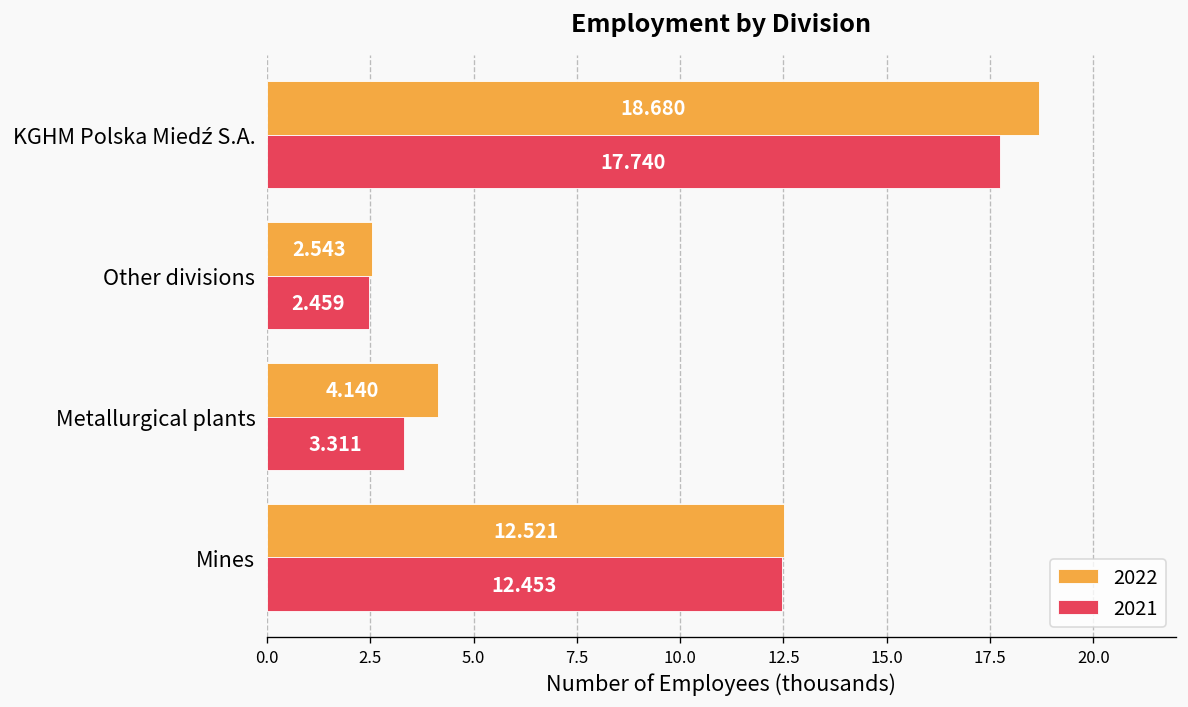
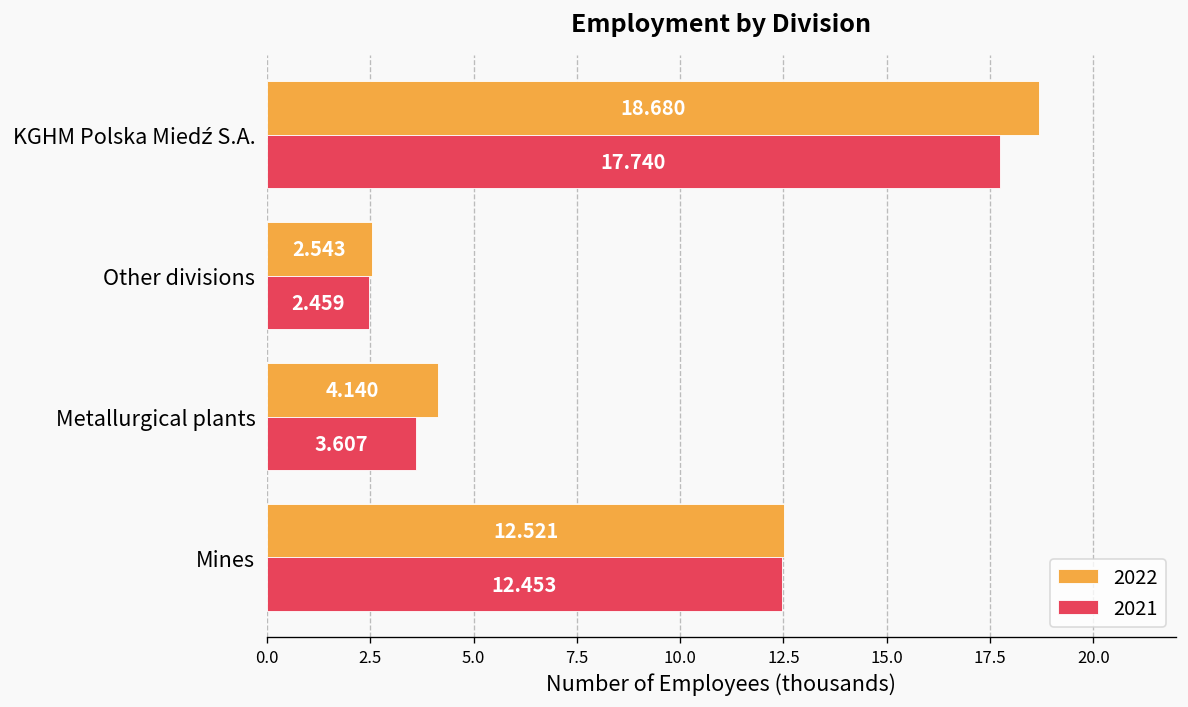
2021, Metallurgical plants: 3.311 -> 3.607
